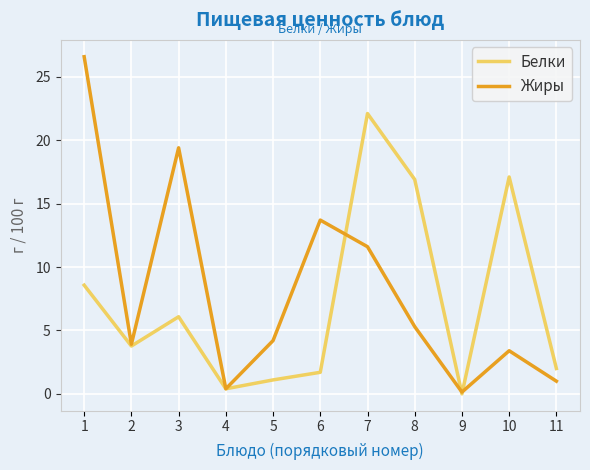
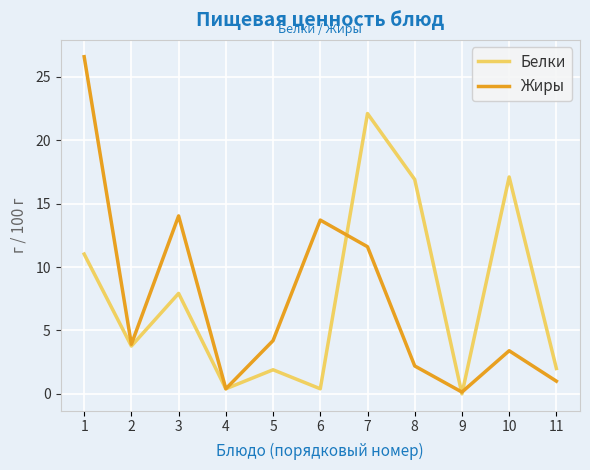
Белки, 1: 8.6 -> 11.0
Белки, 3: 6.1 -> 7.9
Жиры, 3: 19.4 -> 14.0
Белки, 5: 1.1 -> 1.9
Белки, 6: 1.7 -> 0.4
Жиры, 8: 5.3 -> 2.2
